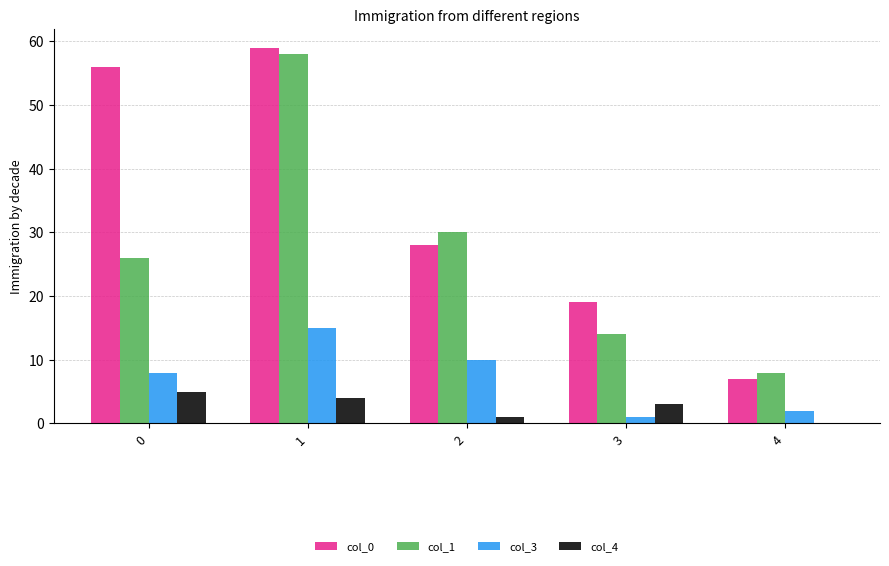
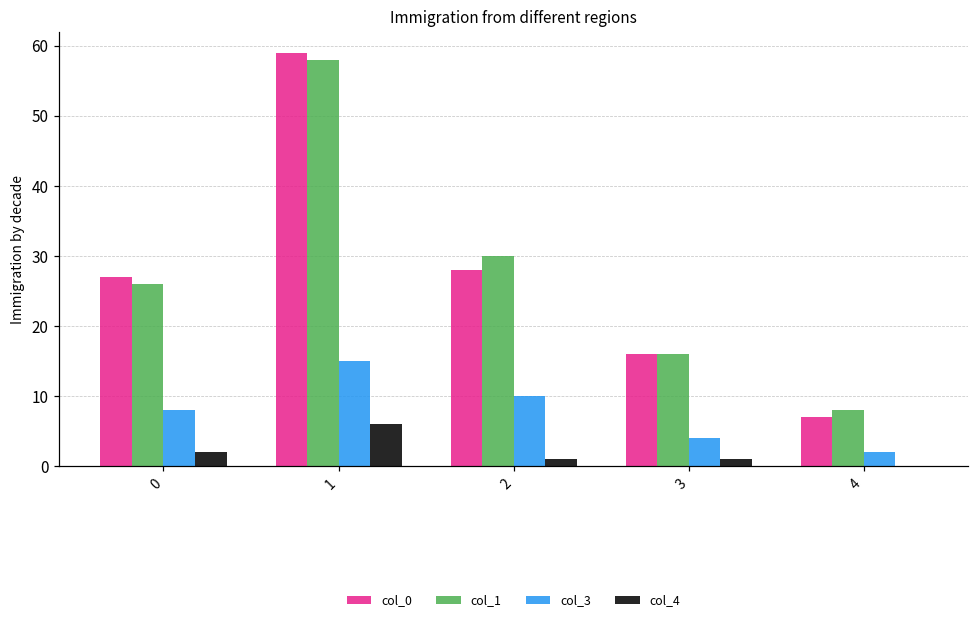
col_0, 0: 56 -> 27
col_4, 0: 5 -> 2
col_4, 1: 4 -> 6
col_0, 3: 19 -> 16
col_1, 3: 14 -> 16
col_3, 3: 1 -> 4
col_4, 3: 3 -> 1
